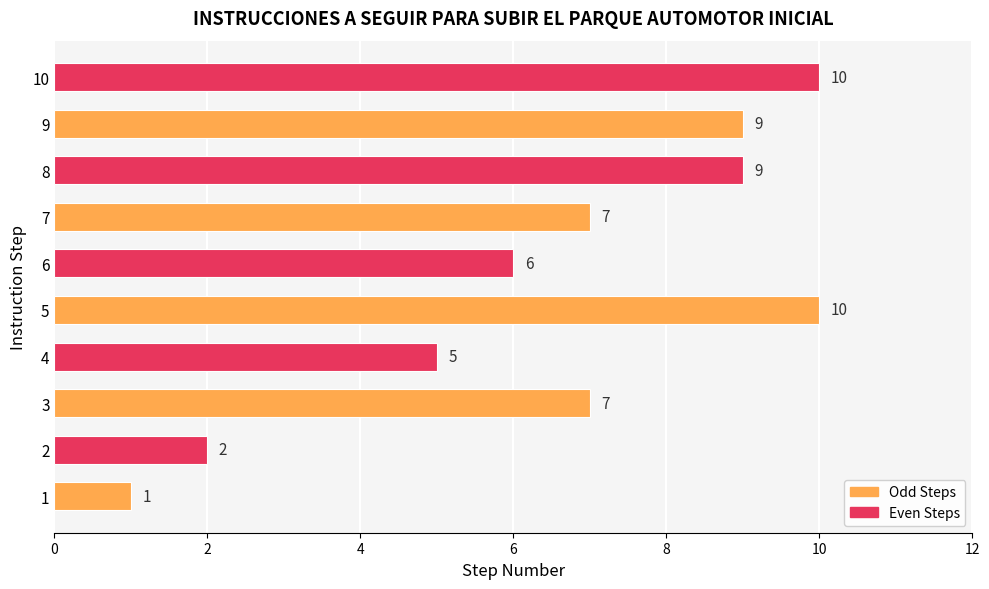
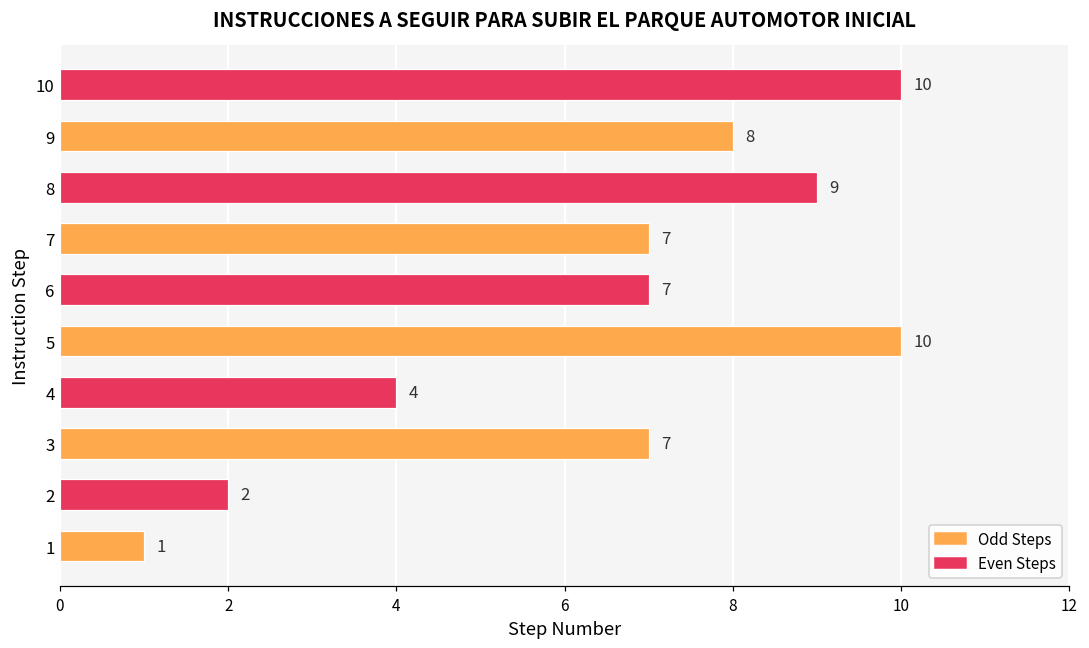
9: 9 -> 8
6: 6 -> 7
4: 5 -> 4
